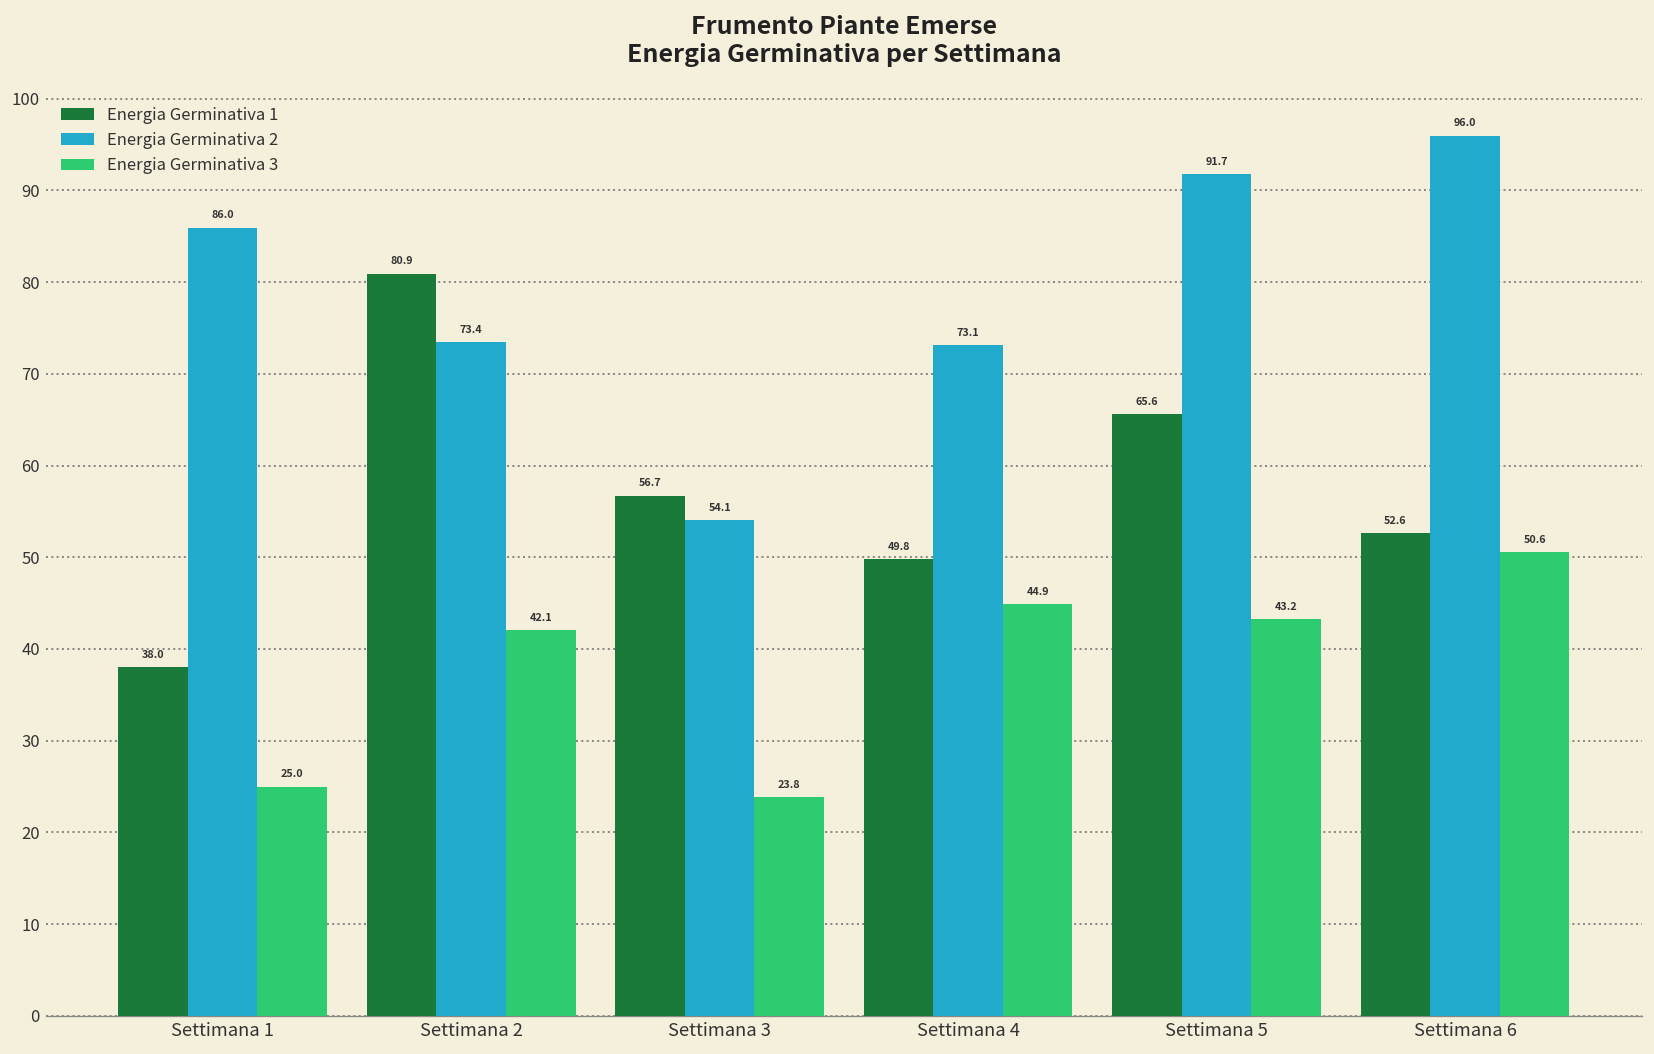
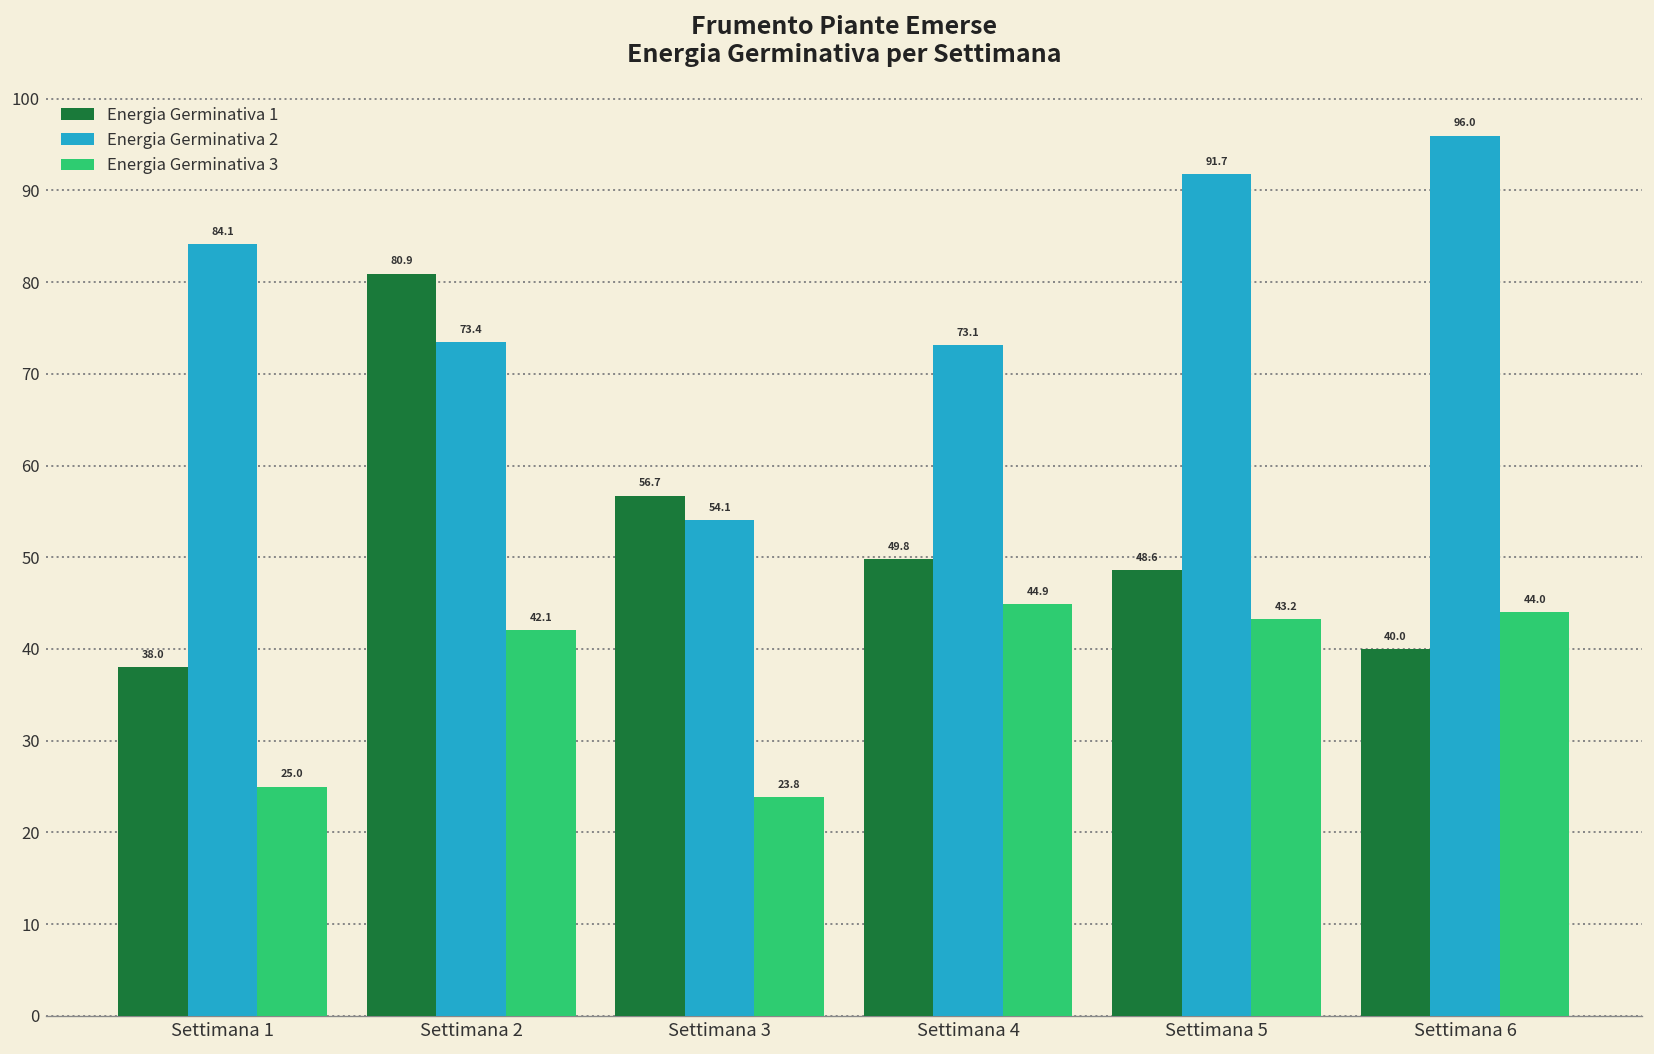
Energia Germinativa 2, Settimana 1: 86.0 -> 84.1
Energia Germinativa 1, Settimana 5: 65.6 -> 48.6
Energia Germinativa 1, Settimana 6: 52.6 -> 40.0
Energia Germinativa 3, Settimana 6: 50.6 -> 44.0
